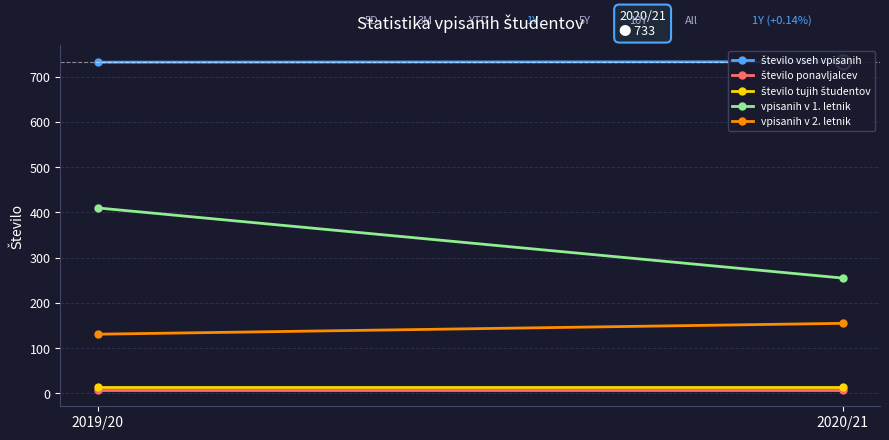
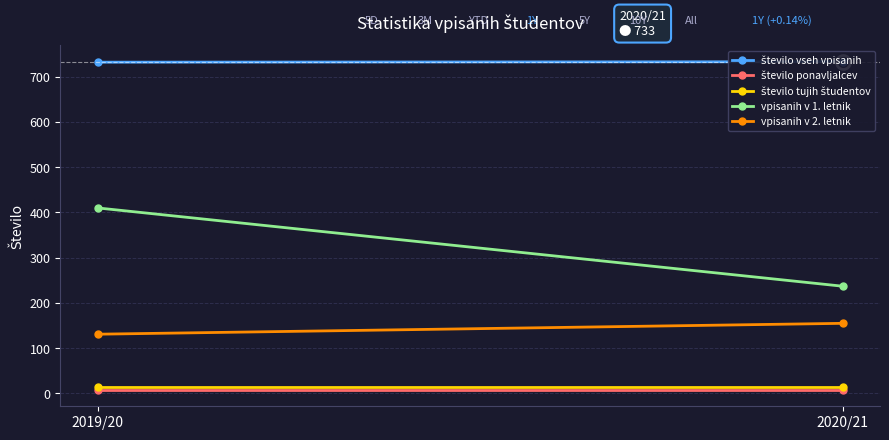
vpisanih v 1. letnik, 2020/21: 260 -> 240
